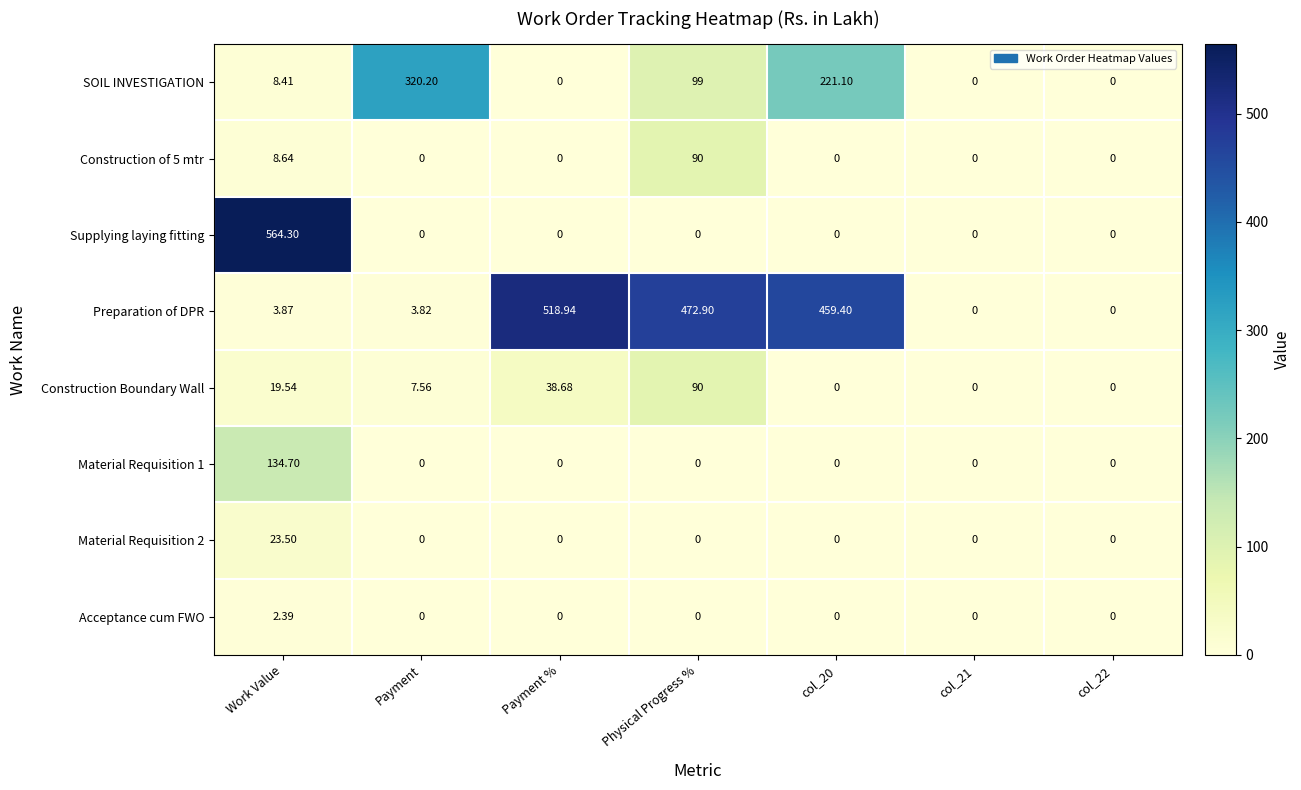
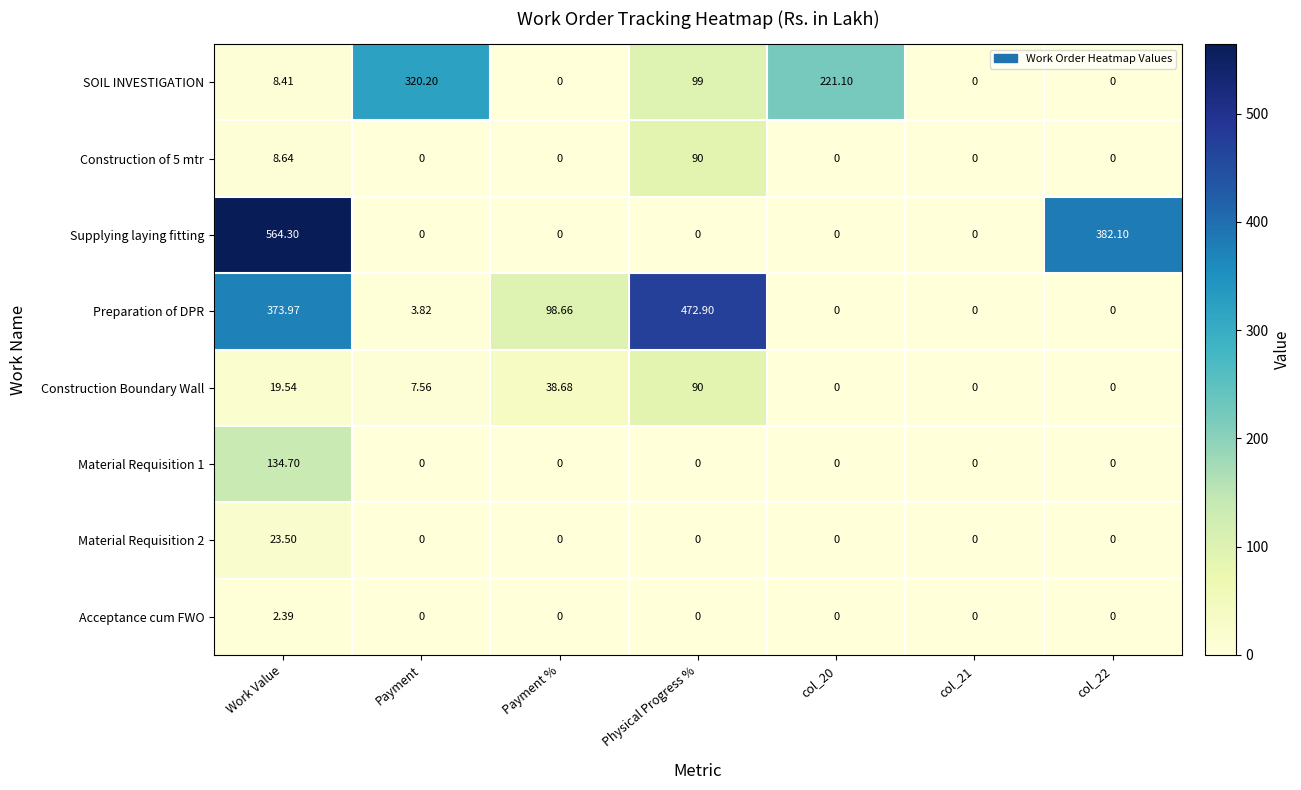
Supplying laying fitting, col_22: 0 -> 382.10
Preparation of DPR, Work Value: 3.87 -> 373.97
Preparation of DPR, Payment %: 518.94 -> 98.66
Preparation of DPR, col_20: 459.40 -> 0
